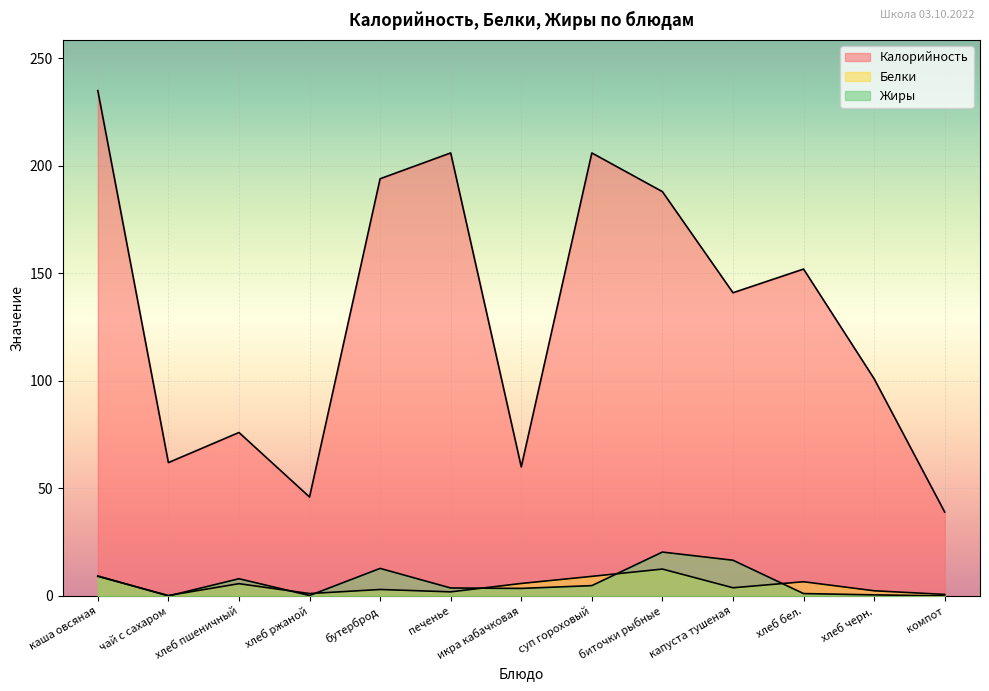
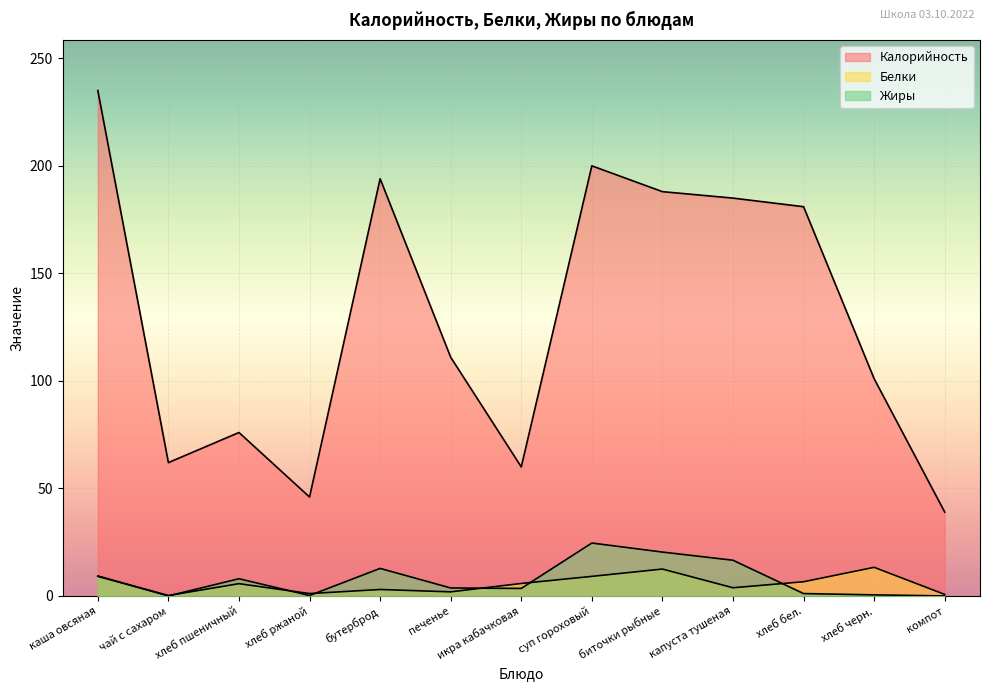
Калорийность, печенье: 206 -> 111
Калорийность, суп гороховый: 206 -> 200
Жиры, суп гороховый: 5 -> 25
Калорийность, капуста тушеная: 141 -> 185
Калорийность, хлеб бел.: 152 -> 181
Белки, хлеб черн.: 2 -> 13
